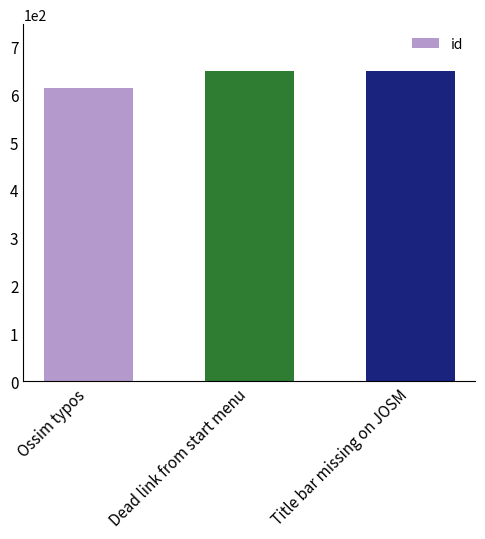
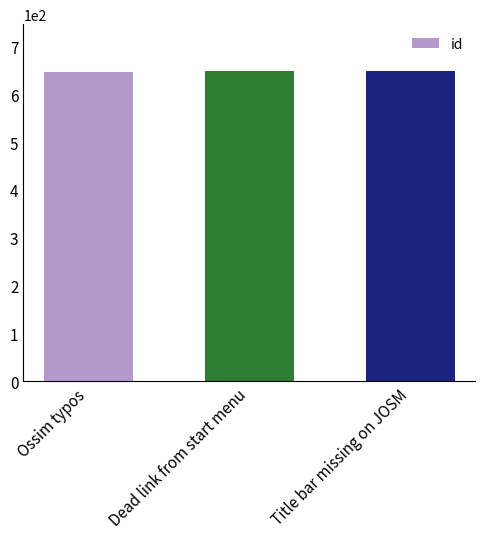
Ossim typos: 610 -> 650
